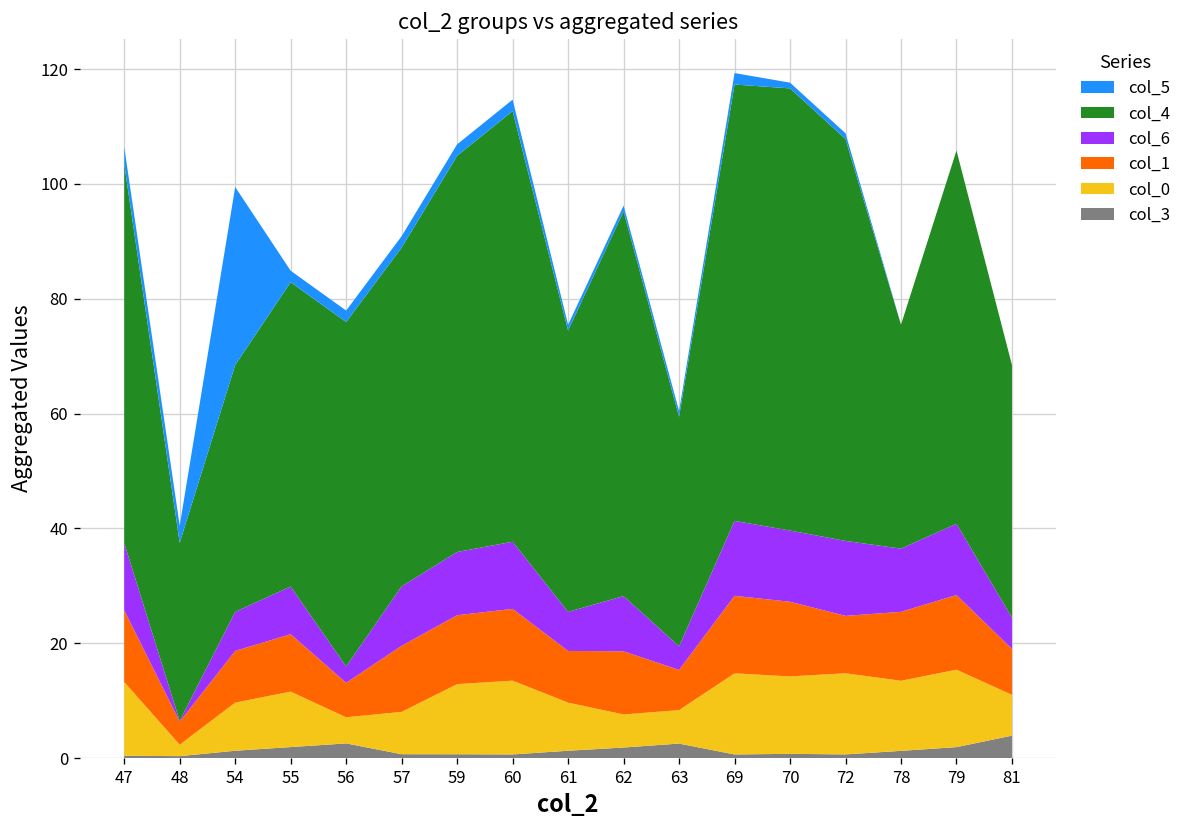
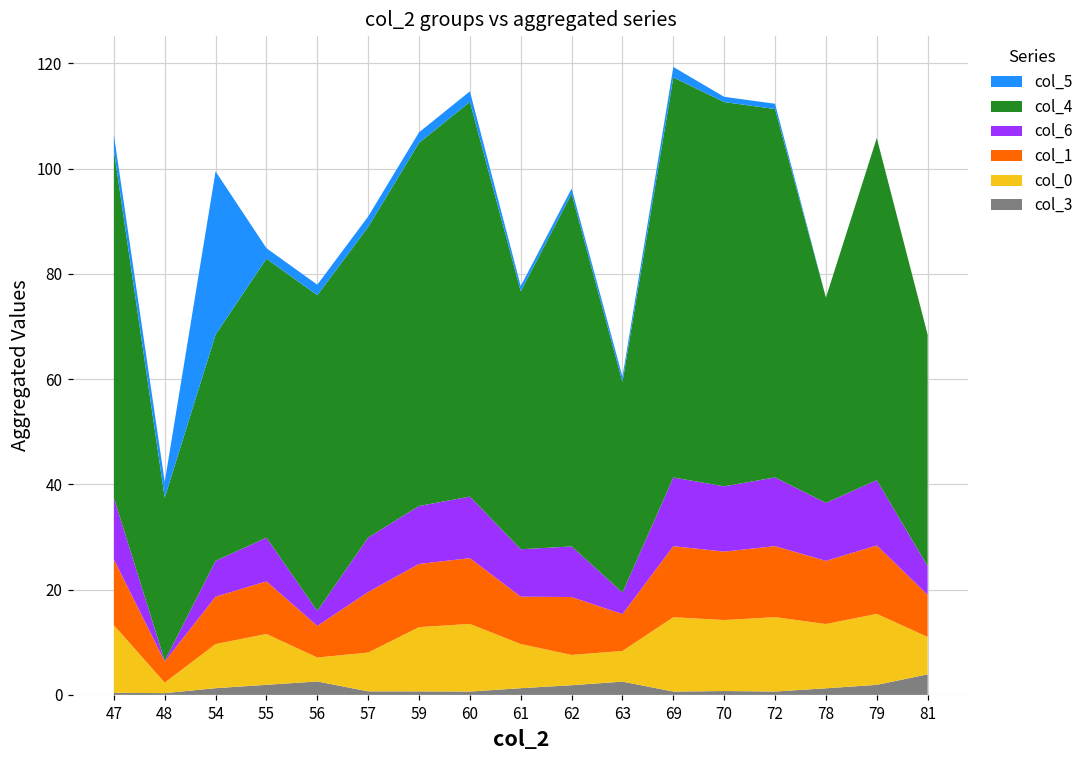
col_6, 61: 7 -> 9
col_4, 70: 77 -> 73
col_1, 72: 10 -> 13
